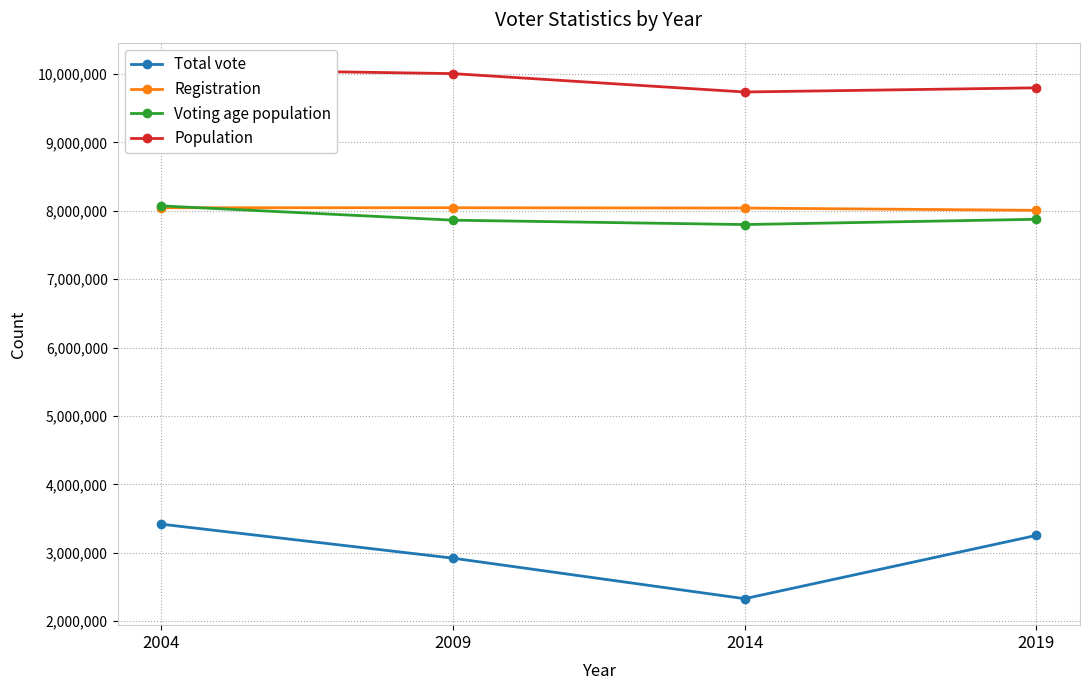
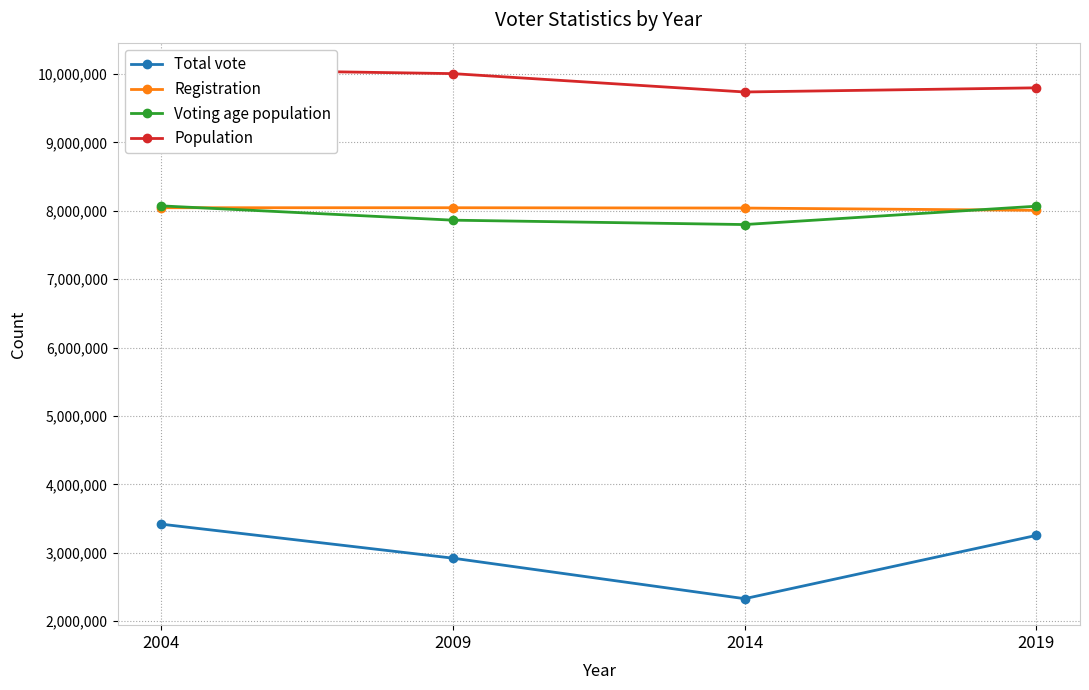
Voting age population, 2019: 7,900,000 -> 8,100,000
